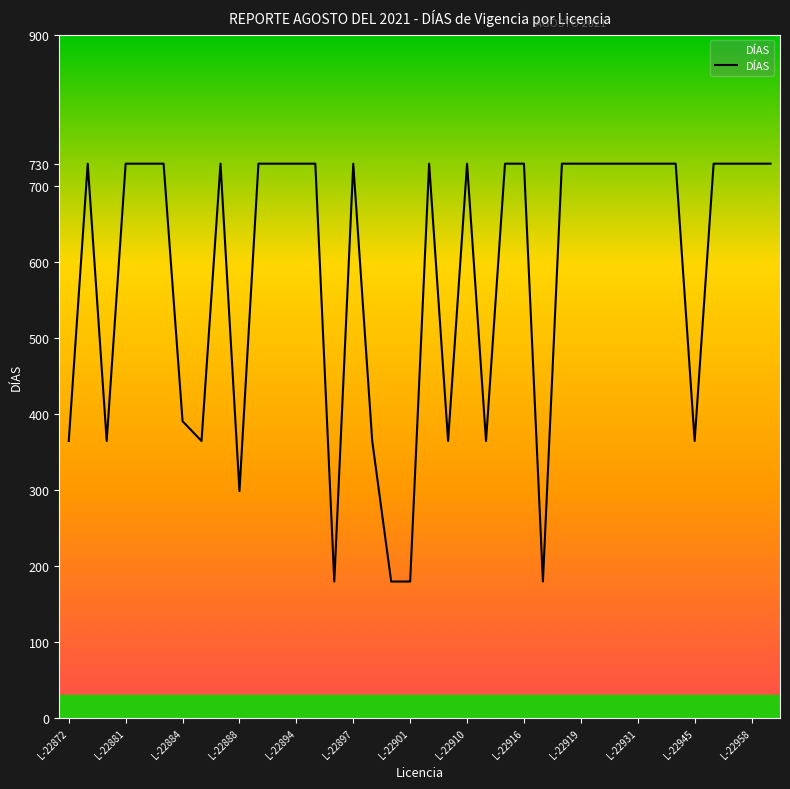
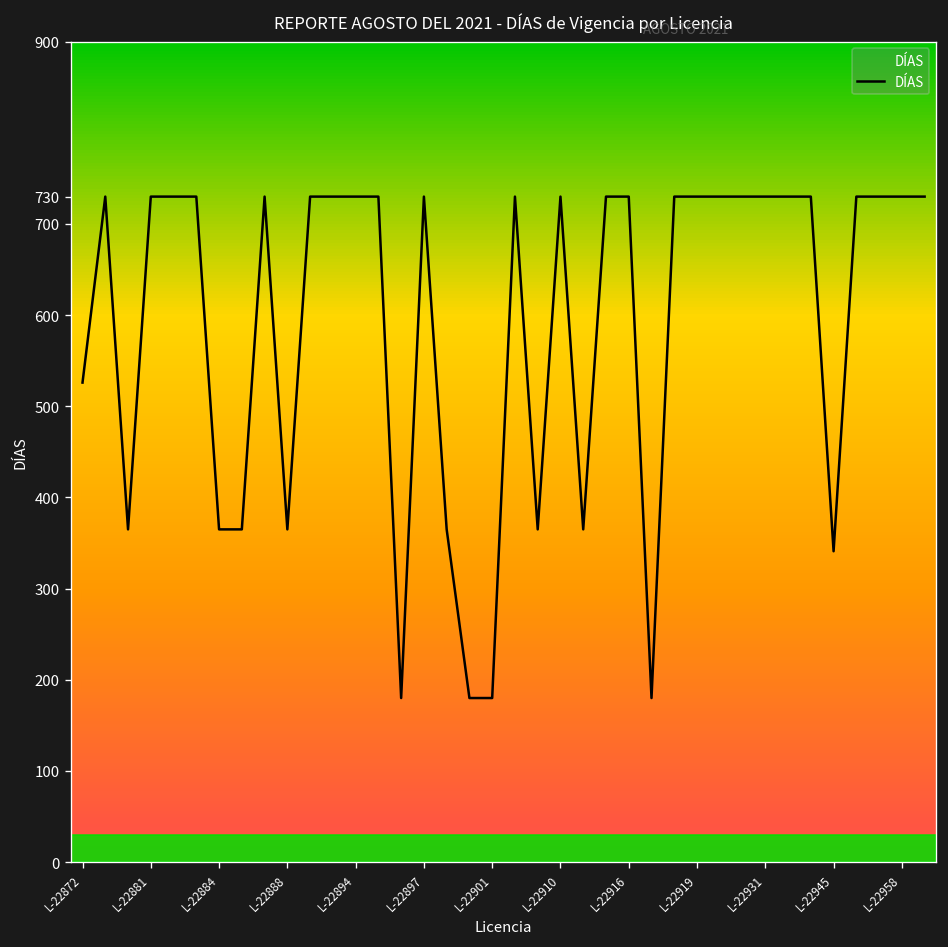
L-22872: 370 -> 530
L-22884: 390 -> 370
L-22888: 300 -> 370
L-22945: 370 -> 340
